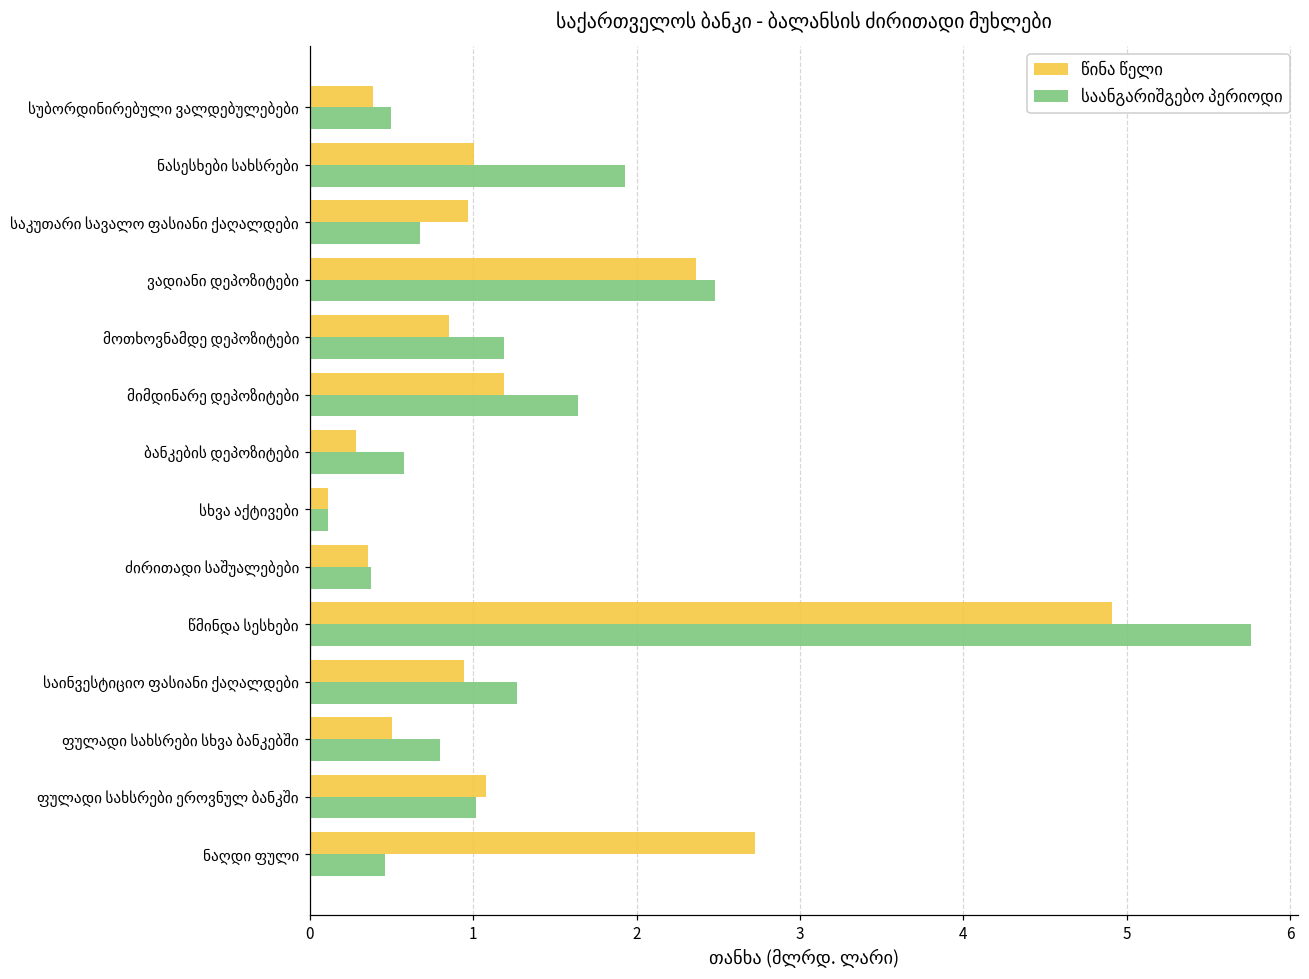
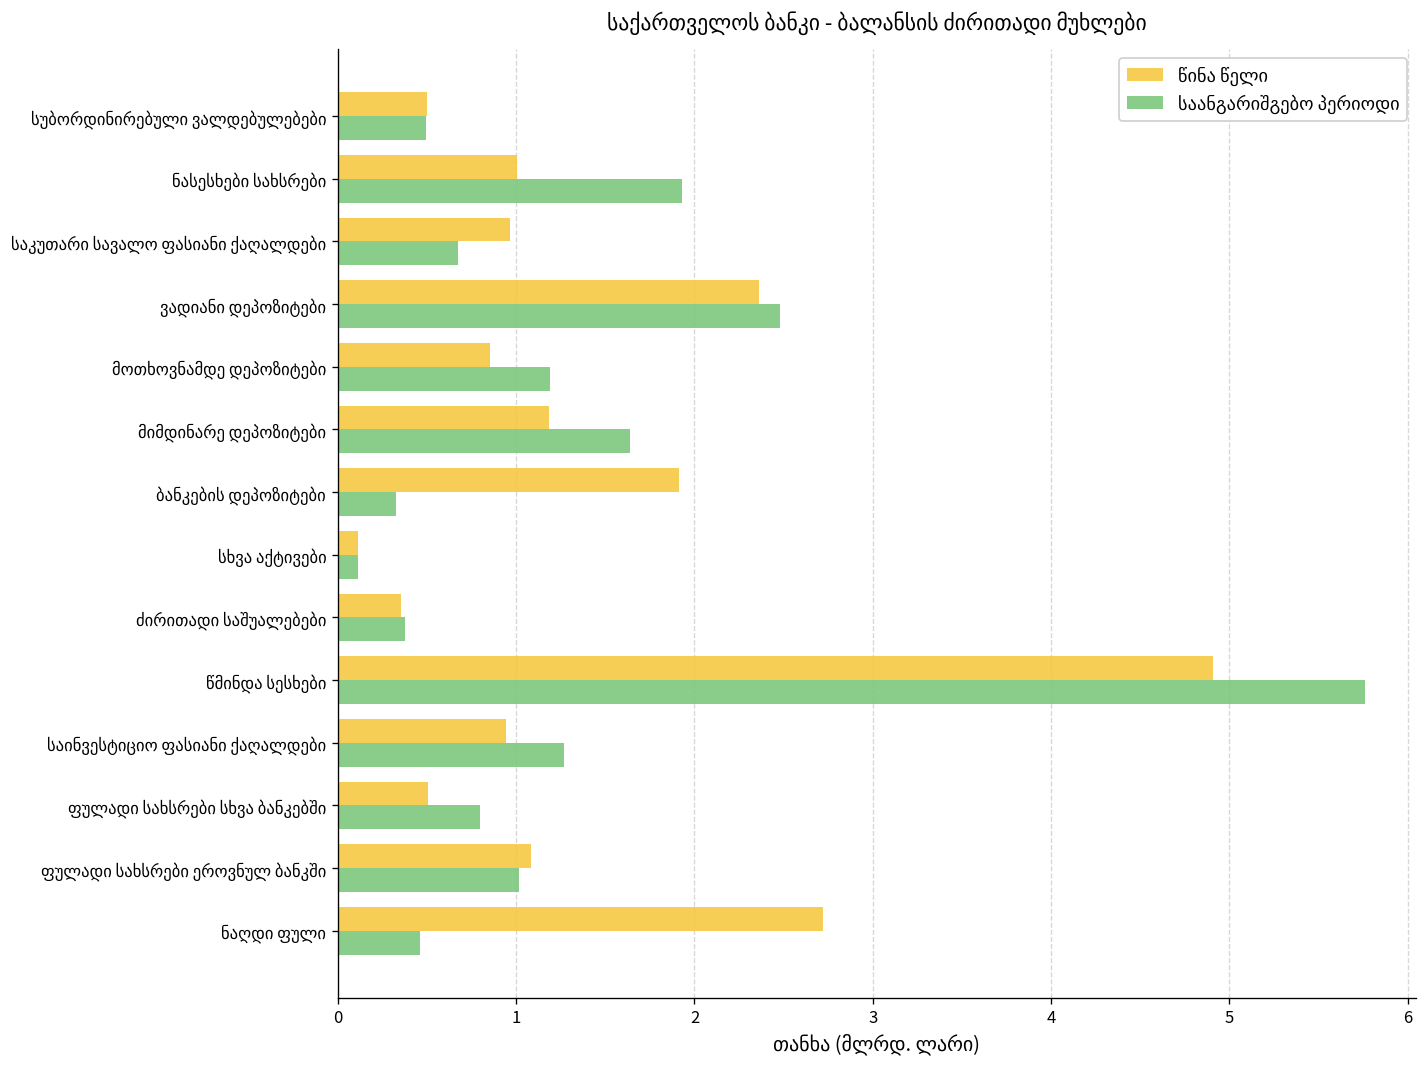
წინა წელი, სუბორდინირებული ვალდებულებები: 0.39 -> 0.50
წინა წელი, ბანკების დეპოზიტები: 0.28 -> 1.91
საანგარიშგებო პერიოდი, ბანკების დეპოზიტები: 0.58 -> 0.33
